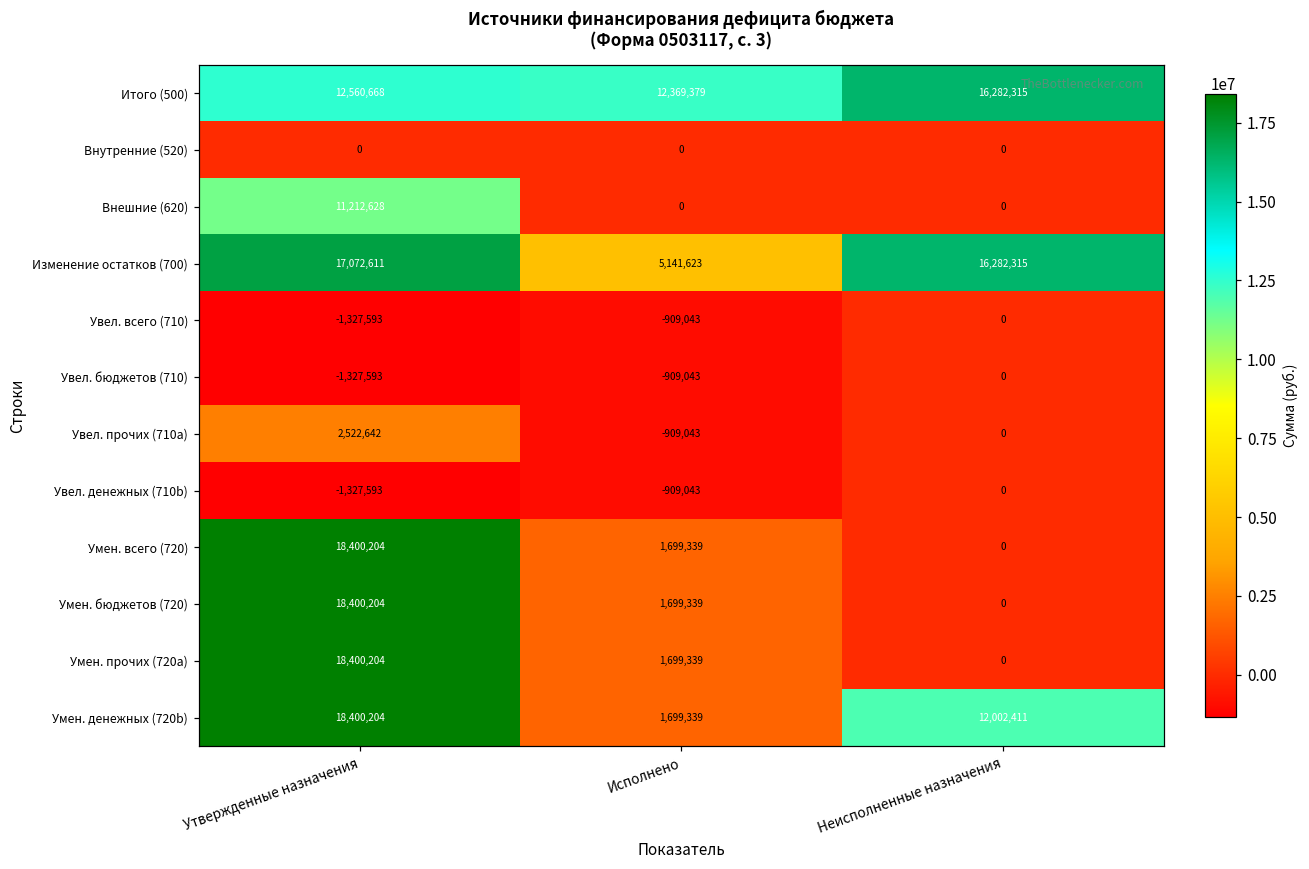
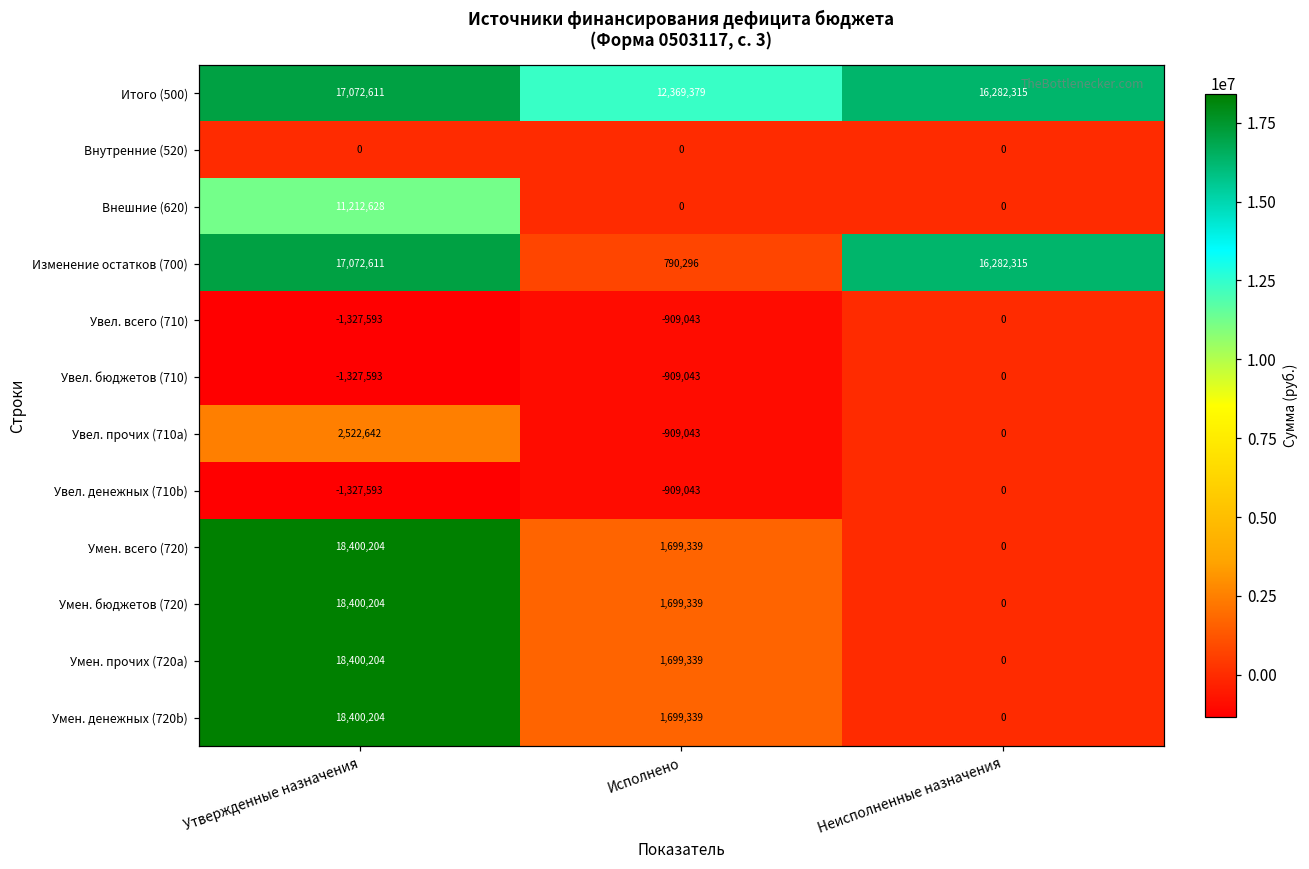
Итого (500), Утвержденные назначения: 12,560,668 -> 17,072,611
Изменение остатков (700), Исполнено: 5,141,623 -> 790,296
Умен. денежных (720b), Неисполненные назначения: 12,002,411 -> 0
